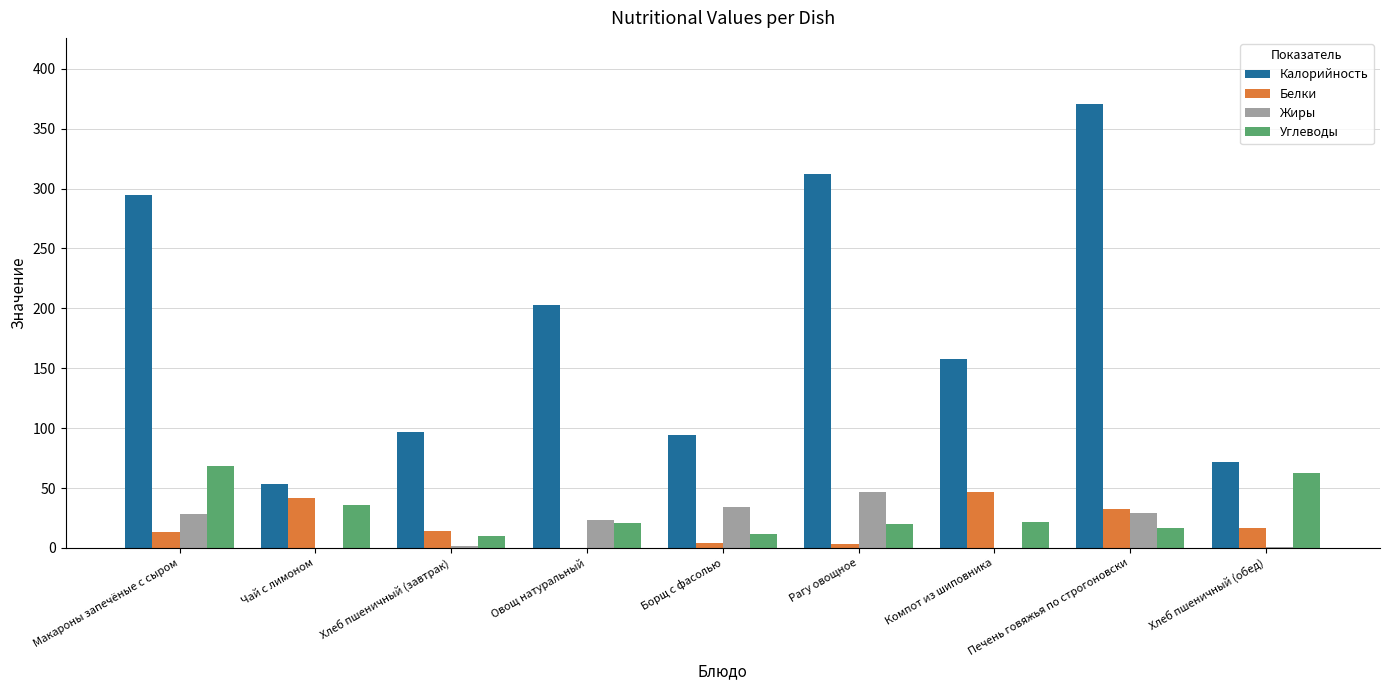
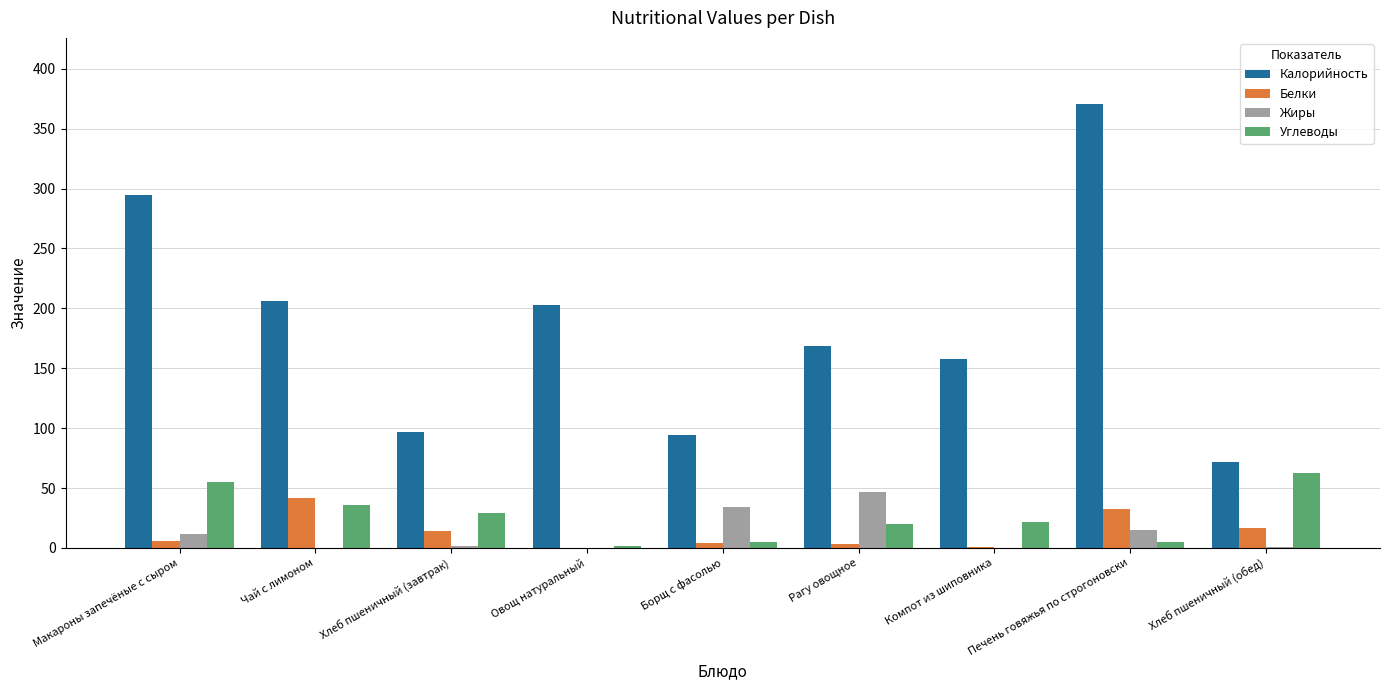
Белки, Макароны запечёные с сыром: 13 -> 6
Жиры, Макароны запечёные с сыром: 28 -> 12
Углеводы, Макароны запечёные с сыром: 68 -> 55
Калорийность, Чай с лимоном: 53 -> 206
Углеводы, Хлеб пшеничный (завтрак): 10 -> 29
Жиры, Овощ натуральный: 23 -> 0
Углеводы, Овощ натуральный: 21 -> 2
Углеводы, Борщ с фасолью: 12 -> 5
Калорийность, Рагу овощное: 312 -> 168
Белки, Компот из шиповника: 47 -> 1
Жиры, Печень говяжья по строгоновски: 29 -> 15
Углеводы, Печень говяжья по строгоновски: 17 -> 5
